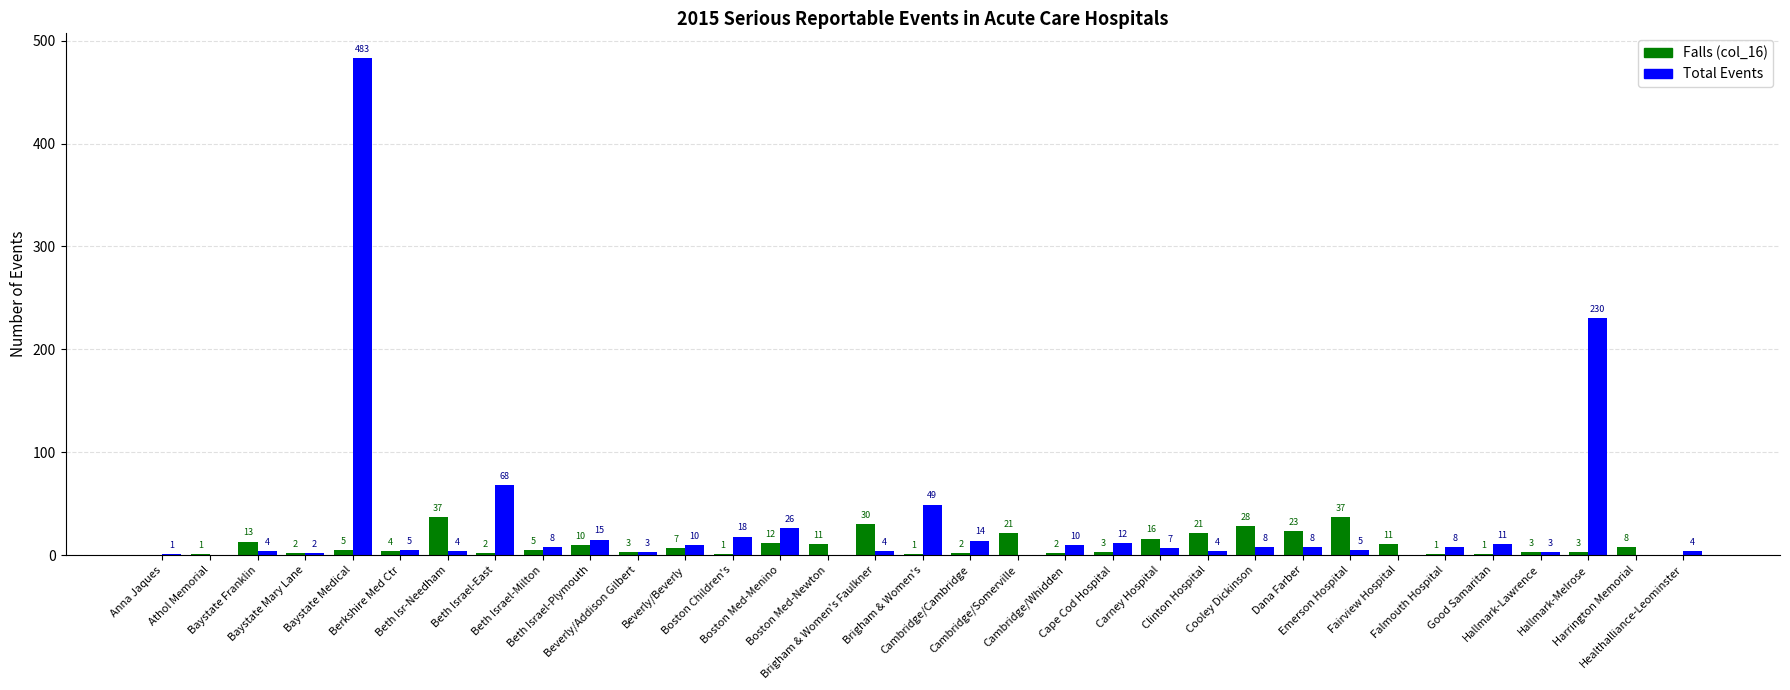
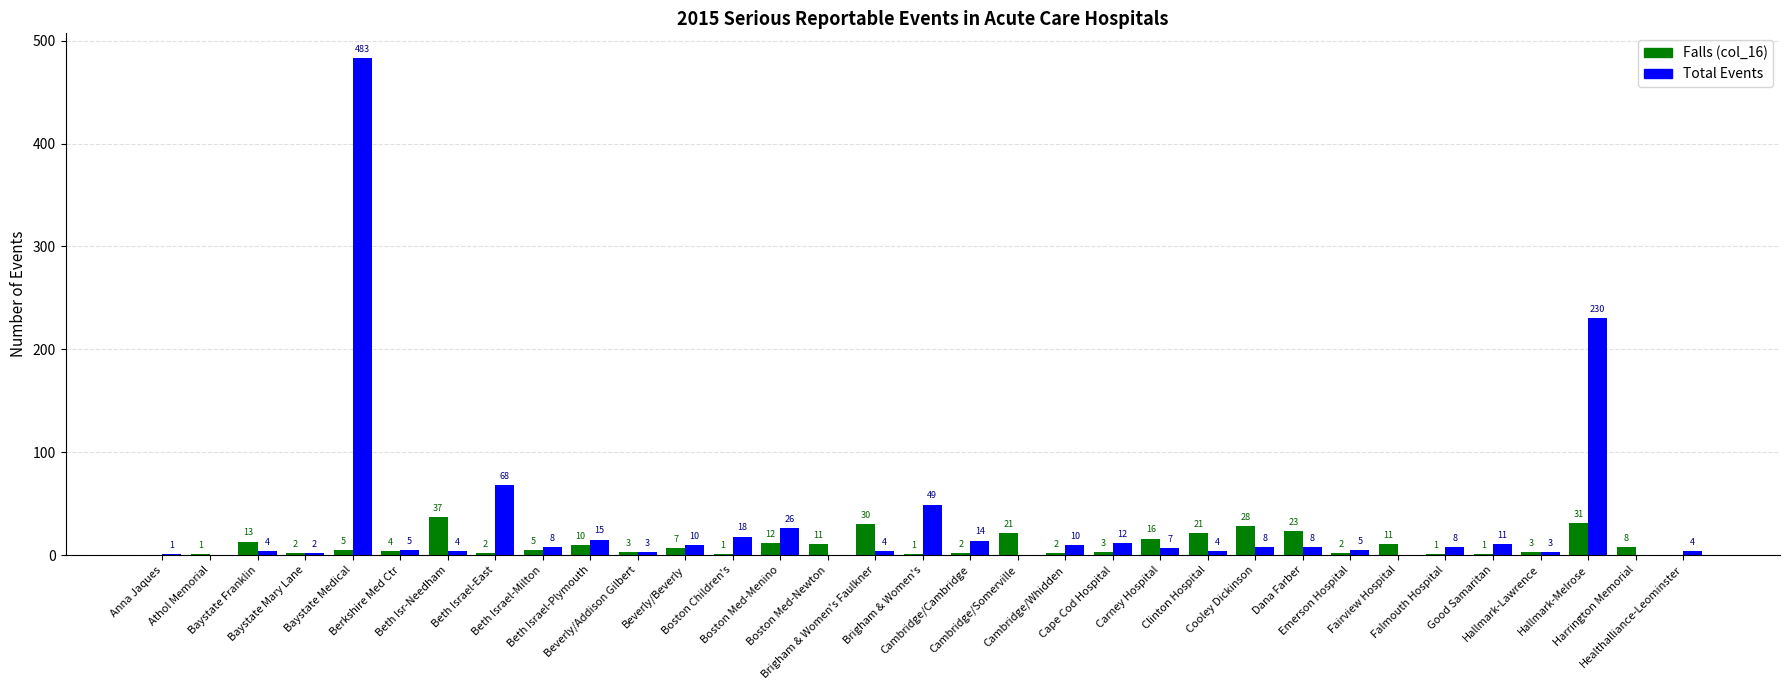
Falls (col_16), Emerson Hospital: 37 -> 2
Falls (col_16), Hallmark-Melrose: 3 -> 31
